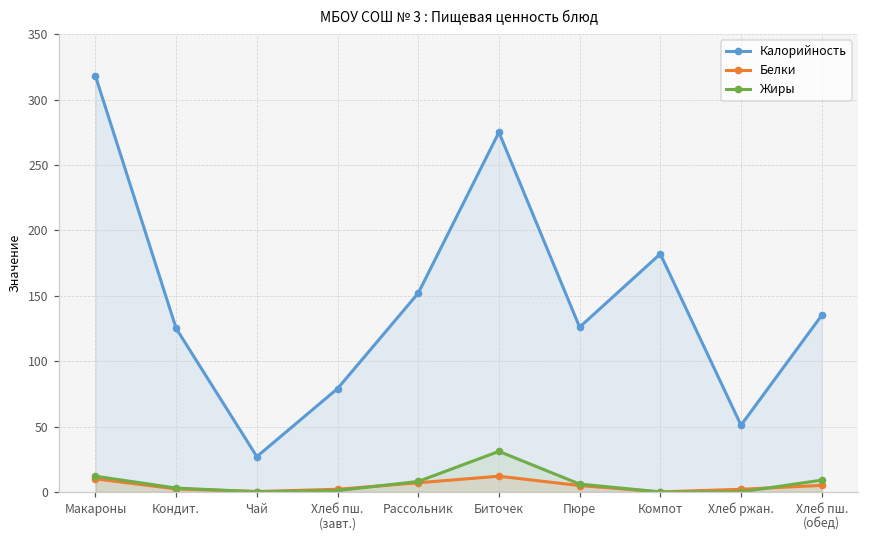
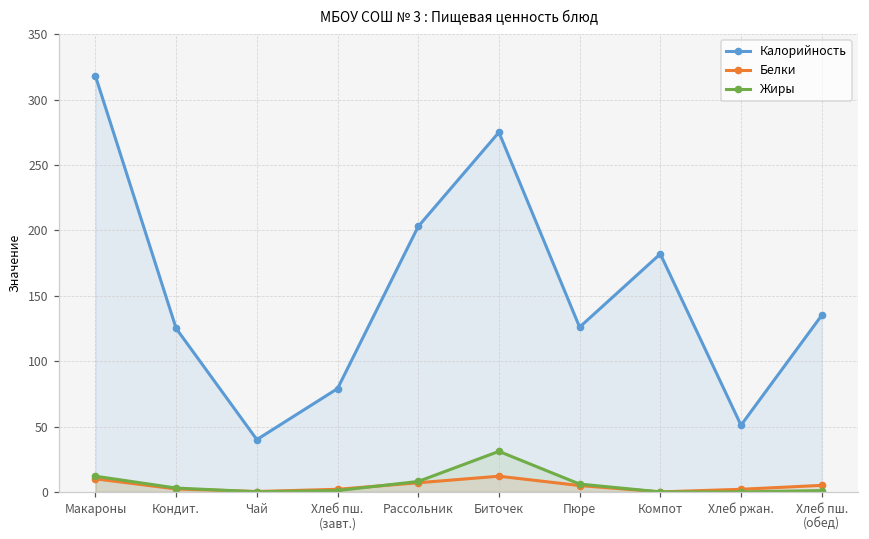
Калорийность, Чай: 27 -> 40
Калорийность, Рассольник: 152 -> 203
Жиры, Хлеб пш. (обед): 9 -> 1
